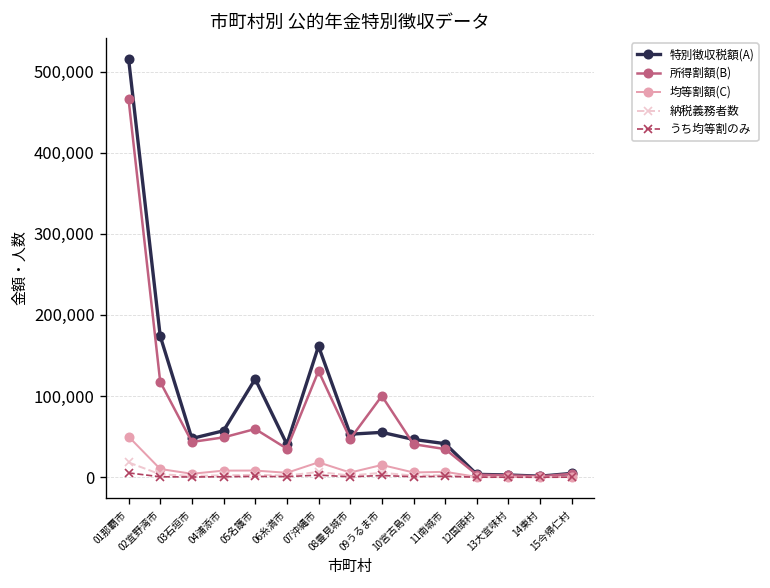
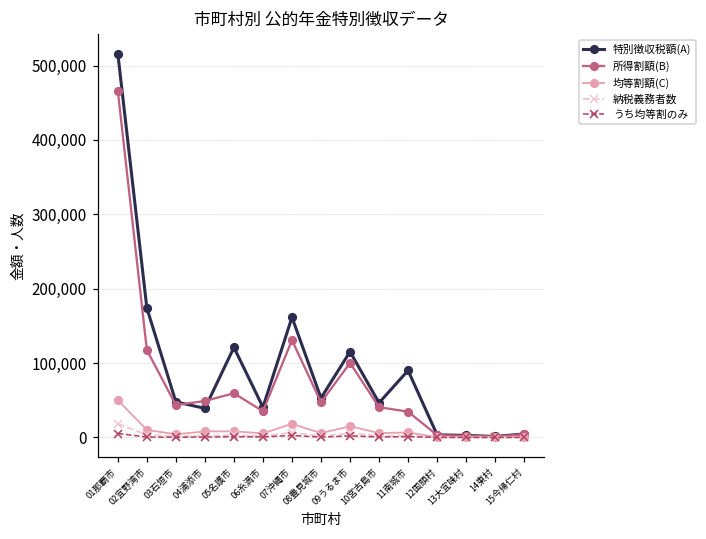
特別徴収税額(A), 04浦添市: 60,000 -> 40,000
特別徴収税額(A), 09うるま市: 60,000 -> 120,000
特別徴収税額(A), 11南城市: 40,000 -> 90,000
